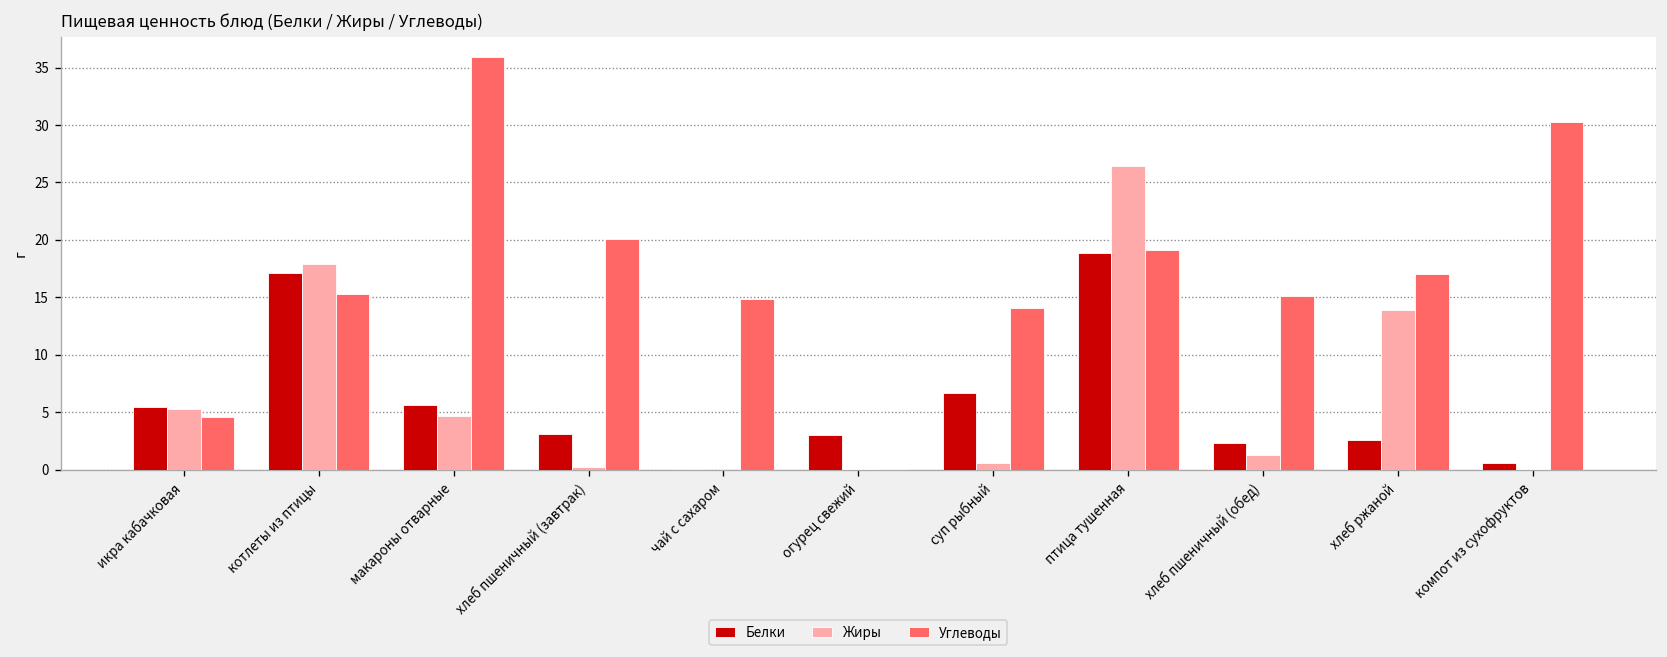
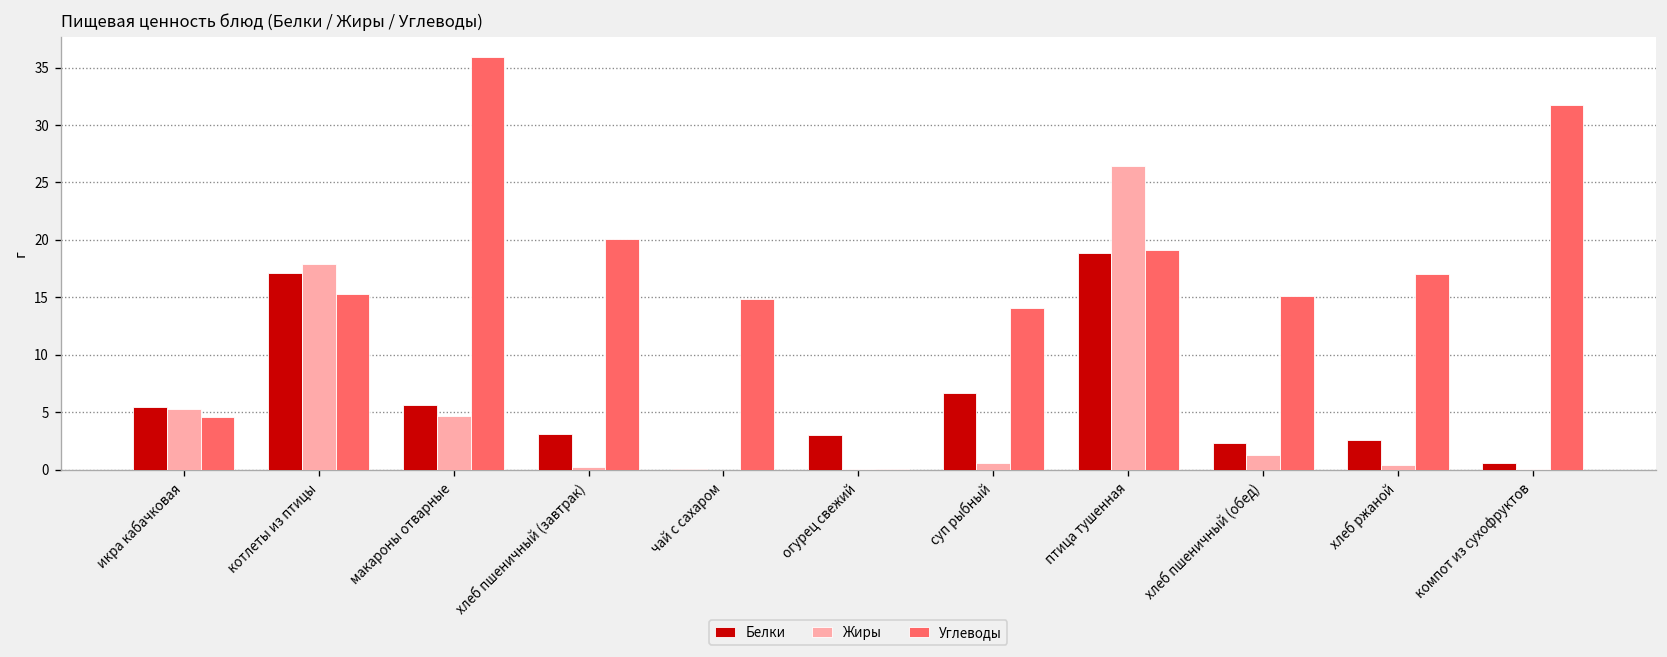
Жиры, хлеб ржаной: 14 -> 0
Углеводы, компот из сухофруктов: 30 -> 32
